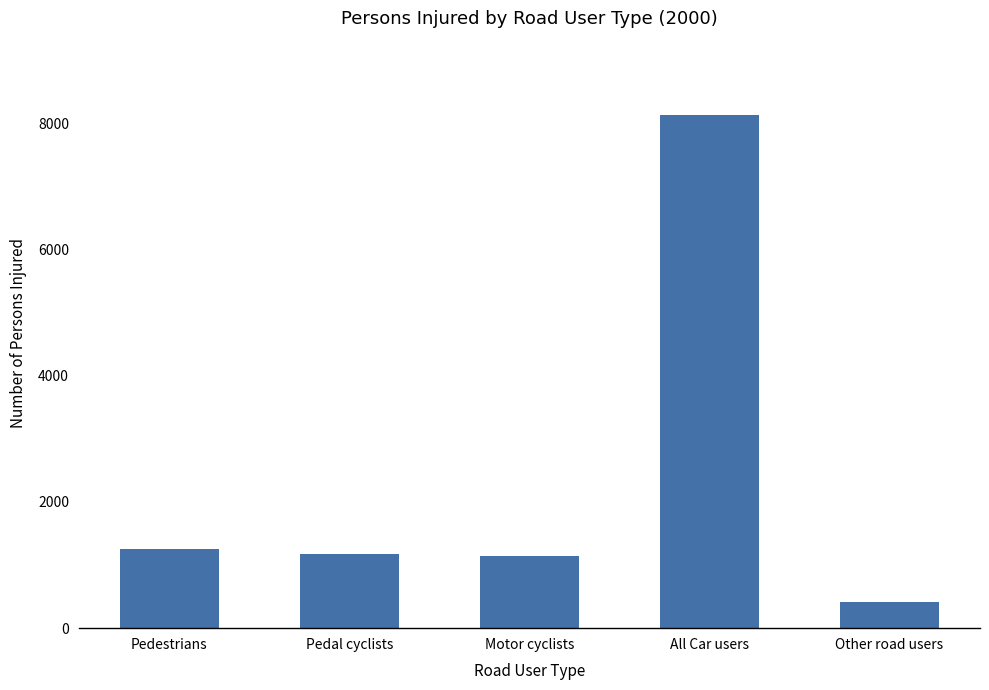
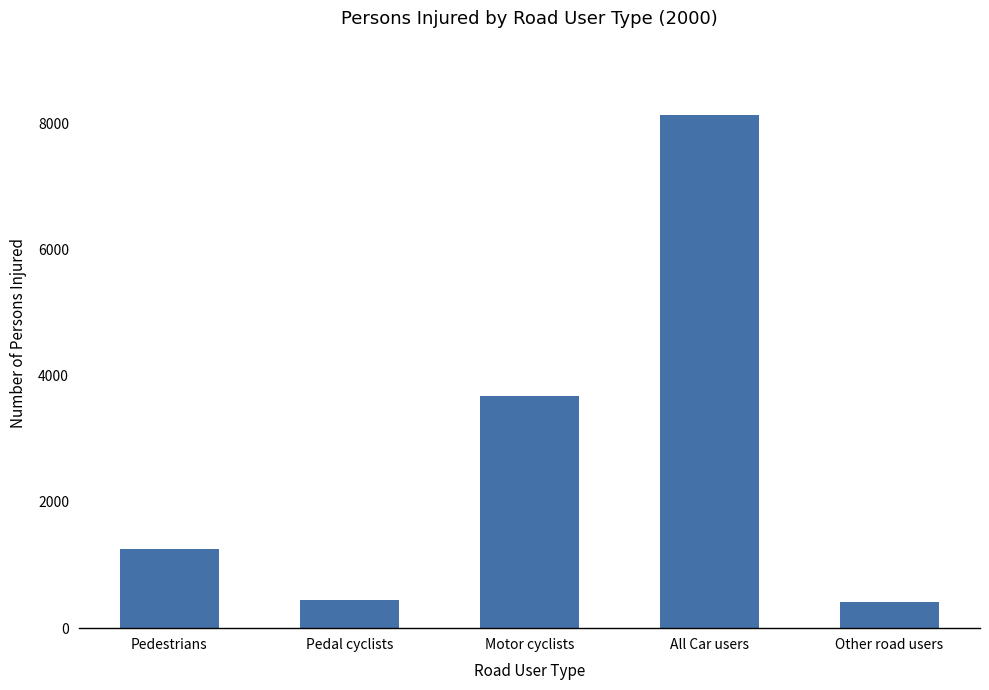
Pedal cyclists: 1200 -> 400
Motor cyclists: 1100 -> 3700
